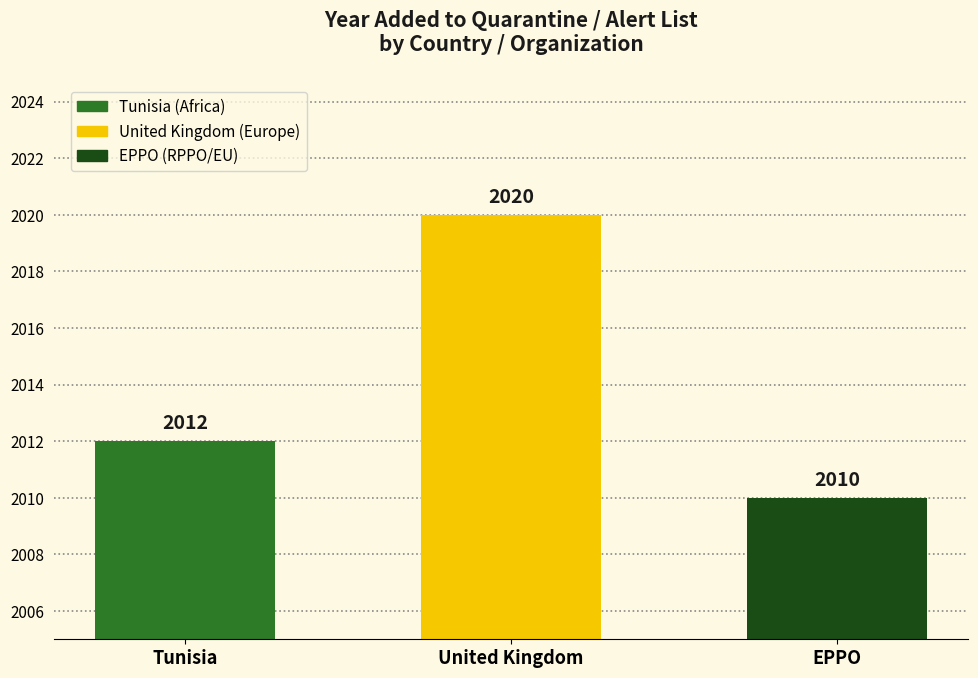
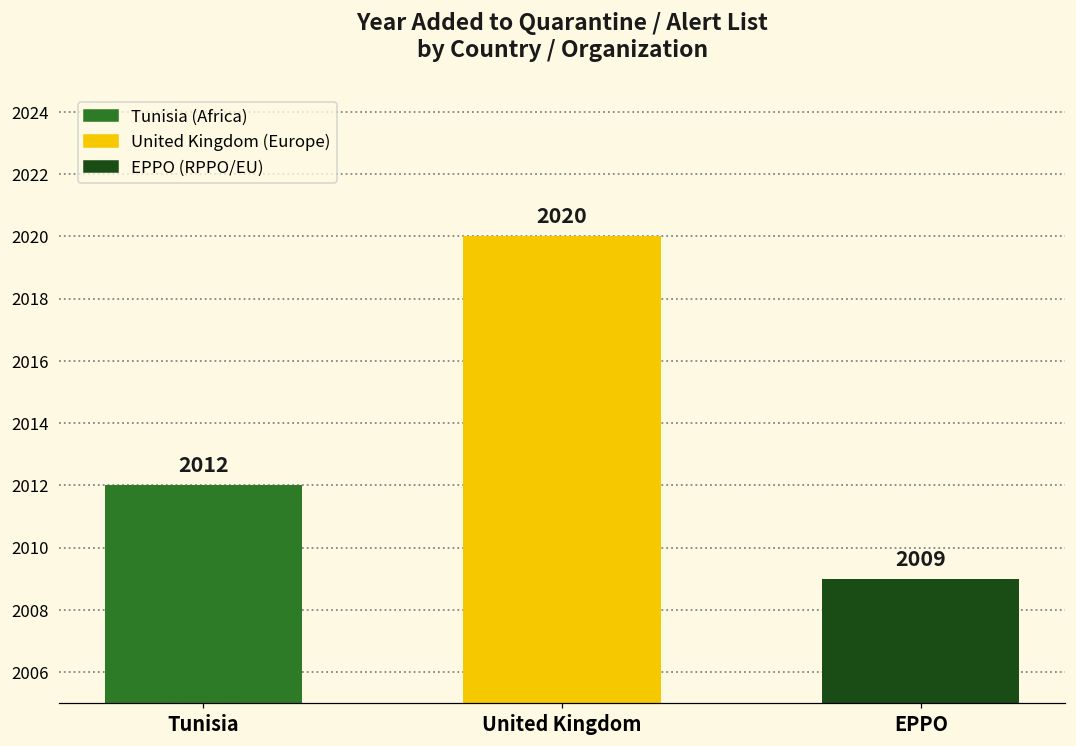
EPPO: 2010 -> 2009
